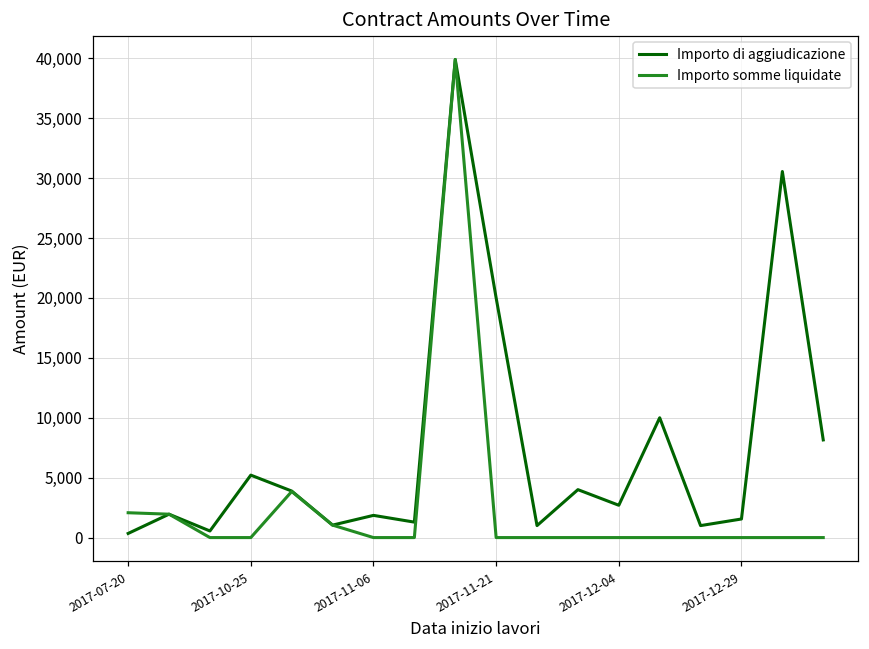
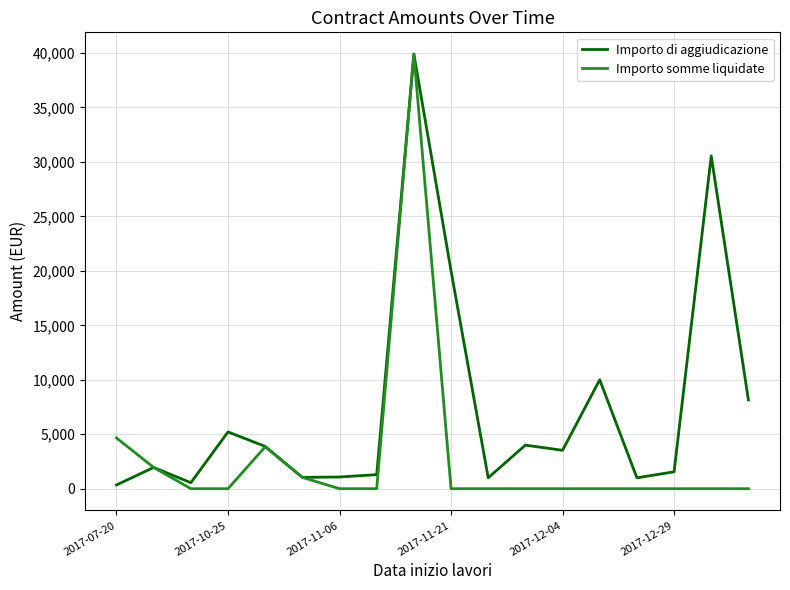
Importo somme liquidate, 2017-07-20: 2,100 -> 4,700
Importo di aggiudicazione, 2017-11-06: 1,900 -> 1,100
Importo di aggiudicazione, 2017-12-04: 2,700 -> 3,500
